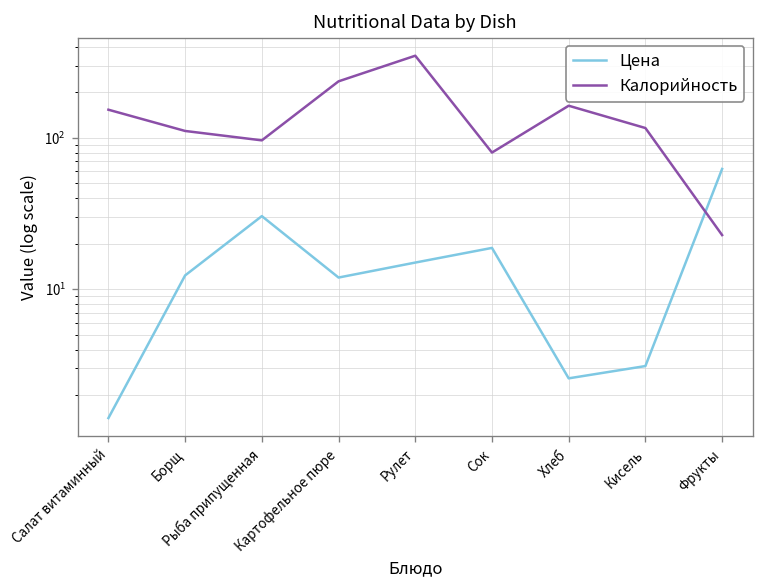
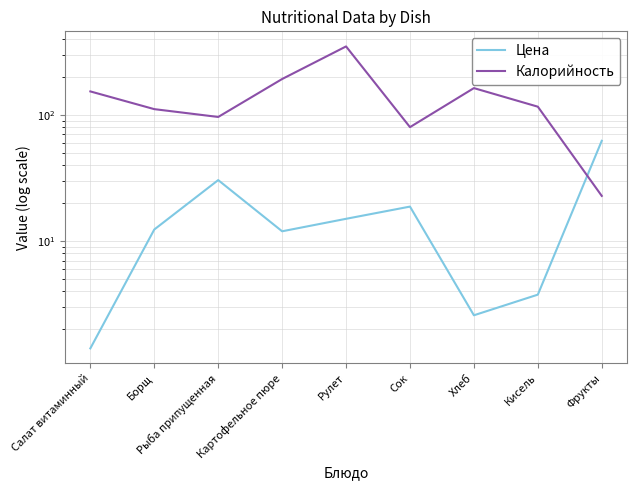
Калорийность, Картофельное пюре: 240 -> 190
Цена, Кисель: 3.1 -> 3.8
